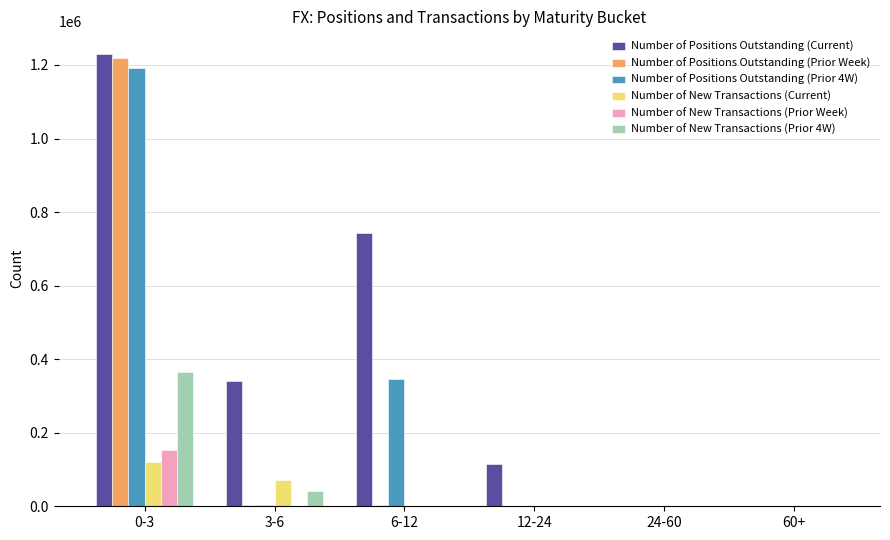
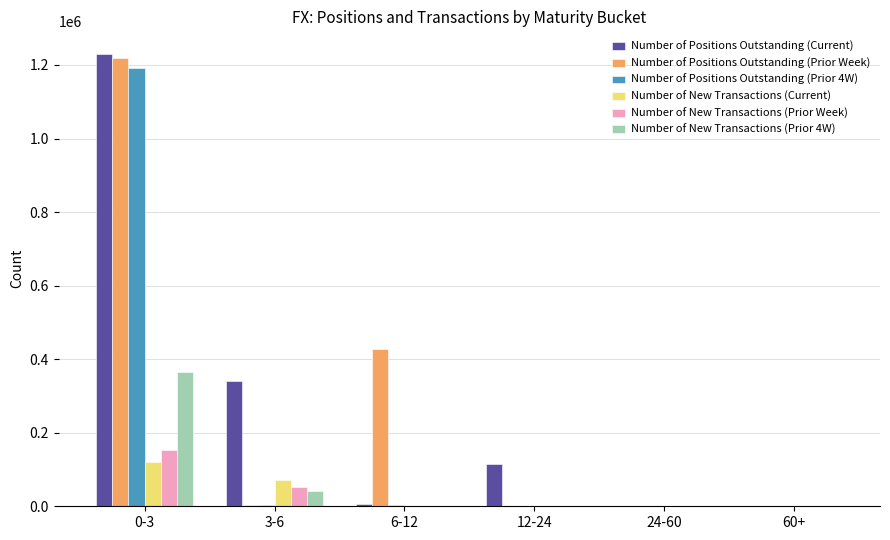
Number of New Transactions (Prior Week), 3-6: 0 -> 50000
Number of Positions Outstanding (Current), 6-12: 740000 -> 0
Number of Positions Outstanding (Prior Week), 6-12: 0 -> 430000
Number of Positions Outstanding (Prior 4W), 6-12: 350000 -> 0
